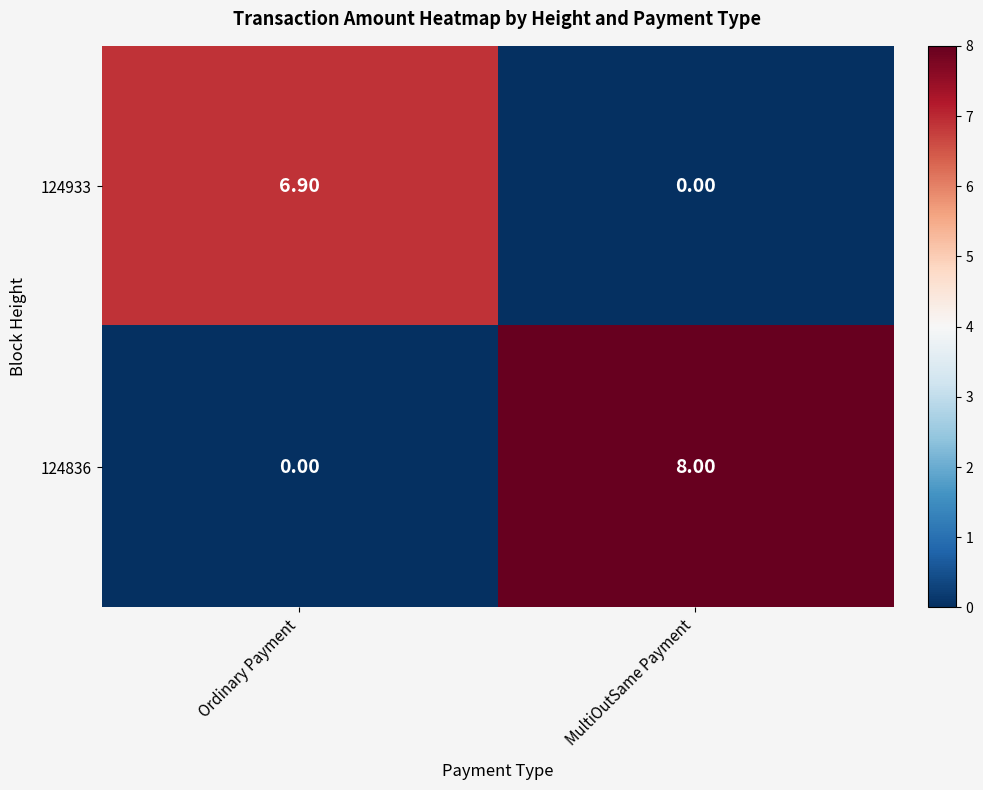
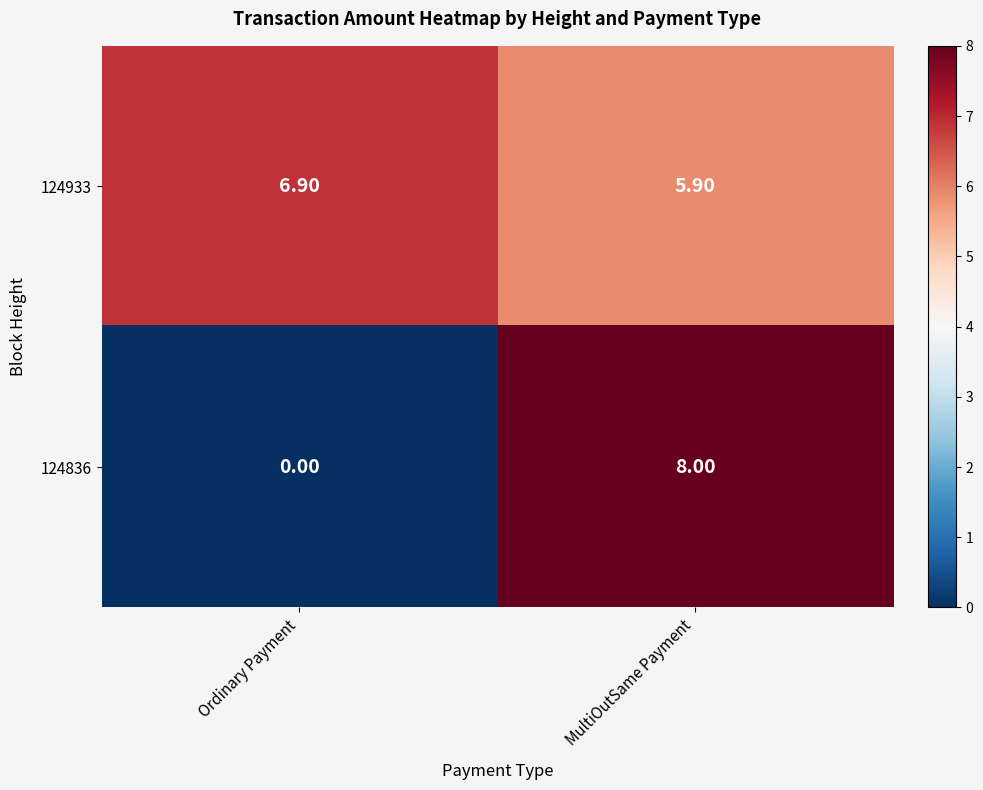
124933, MultiOutSame Payment: 0.00 -> 5.90
